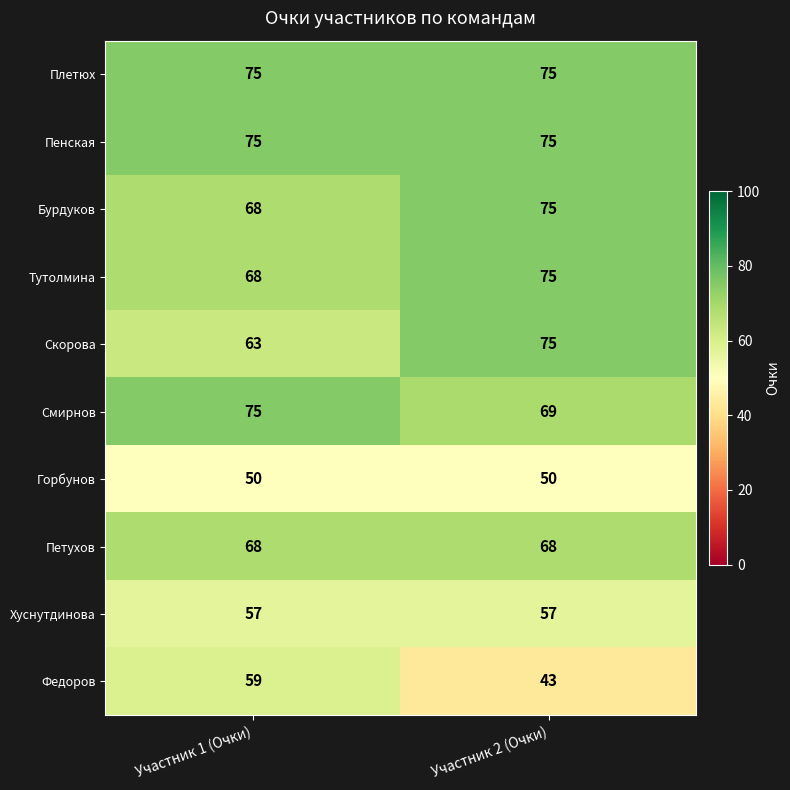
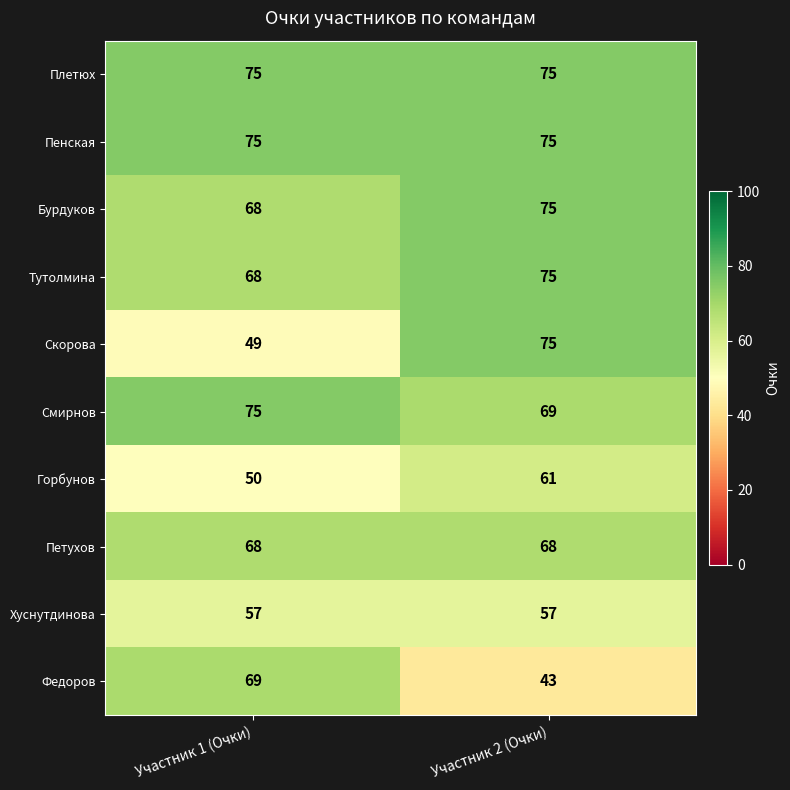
Скорова, Участник 1 (Очки): 63 -> 49
Горбунов, Участник 2 (Очки): 50 -> 61
Федоров, Участник 1 (Очки): 59 -> 69
